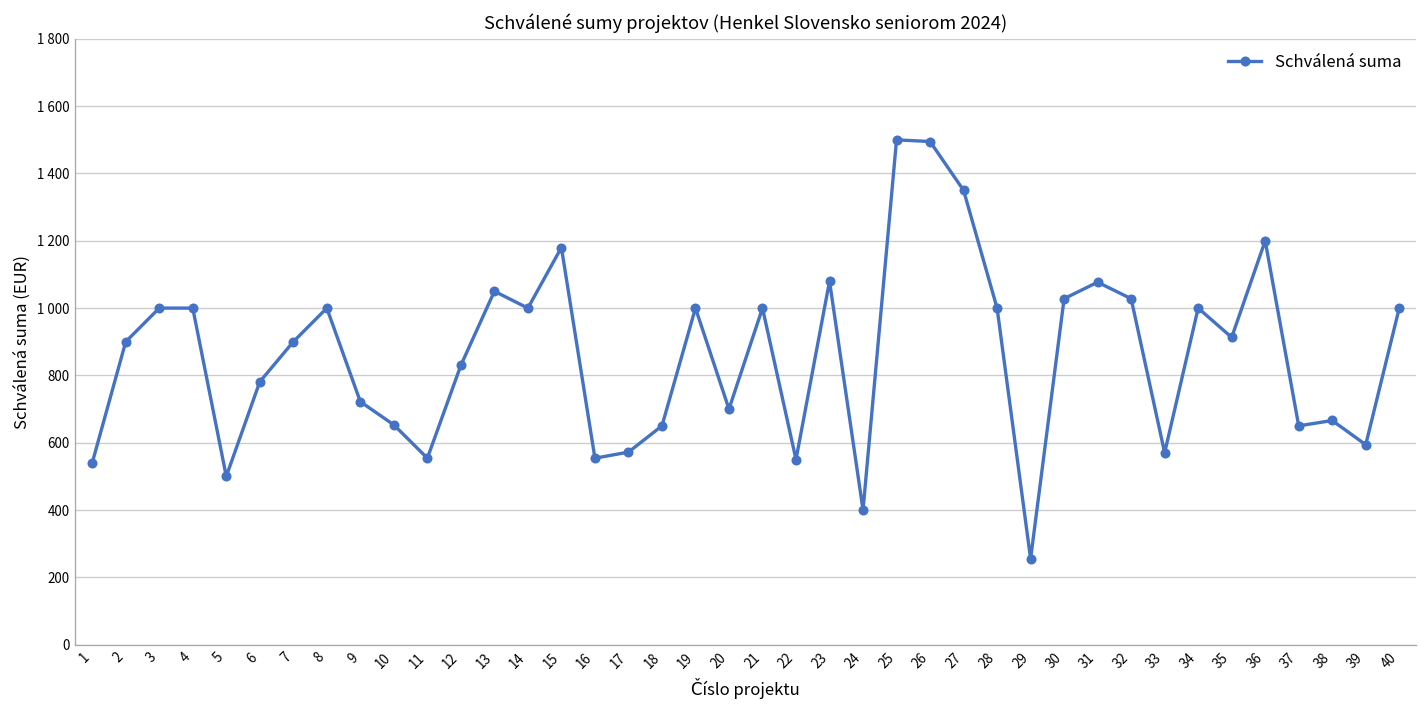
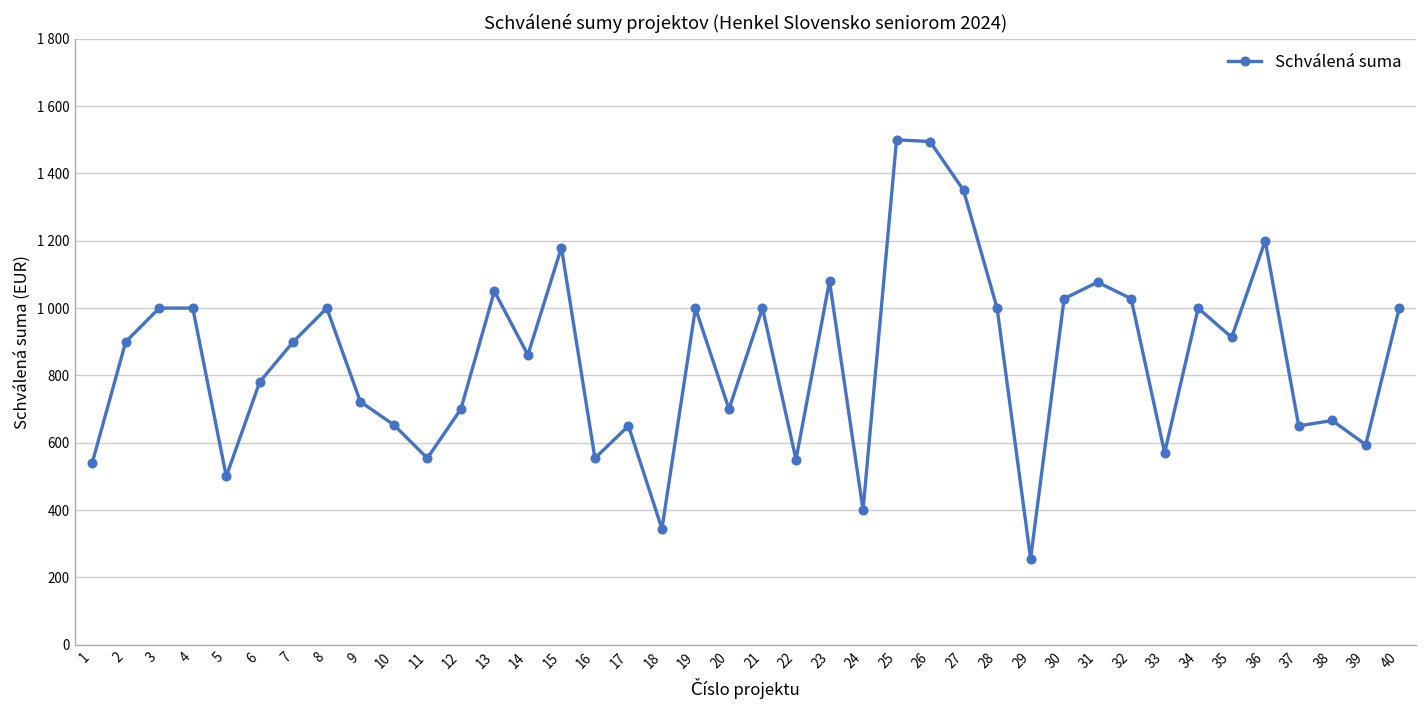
12: 830 -> 700
14: 1000 -> 860
17: 570 -> 650
18: 650 -> 340
